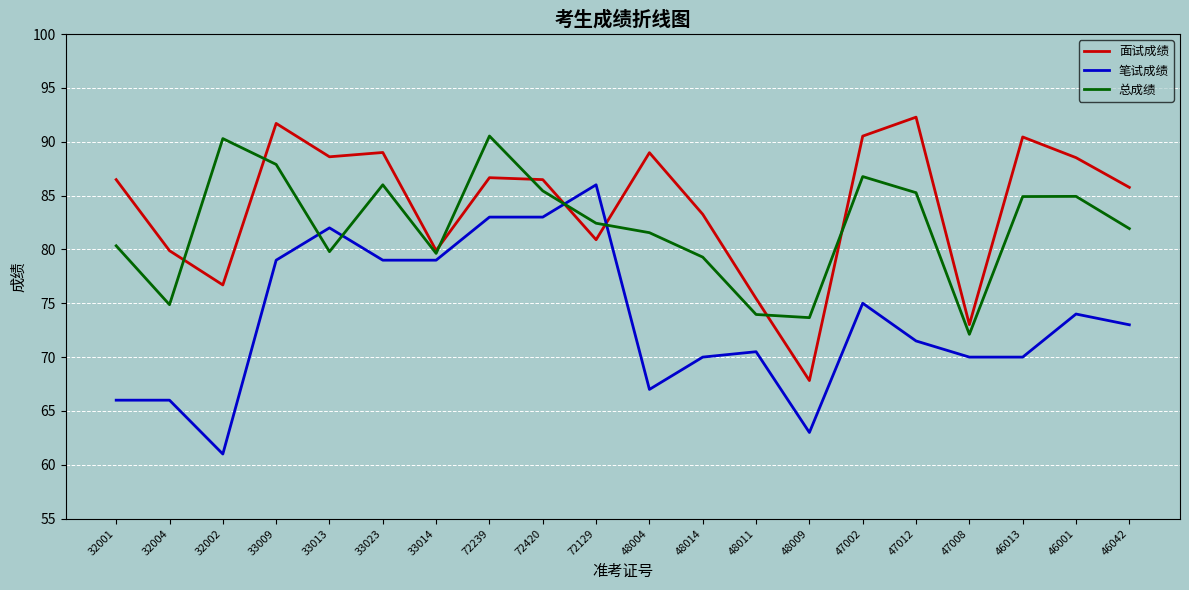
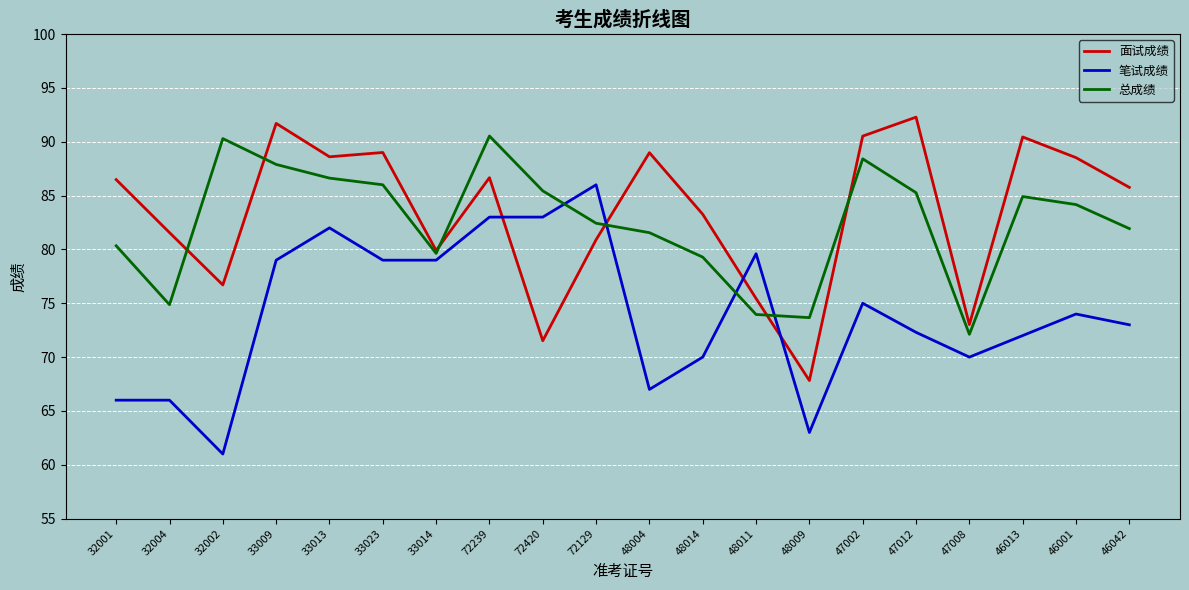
面试成绩, 32004: 79.9 -> 81.6
总成绩, 33013: 79.8 -> 86.6
面试成绩, 72420: 86.5 -> 71.5
笔试成绩, 48011: 70.5 -> 79.6
总成绩, 47002: 86.8 -> 88.4
笔试成绩, 47012: 71.5 -> 72.3
笔试成绩, 46013: 70 -> 72
总成绩, 46001: 84.9 -> 84.2
